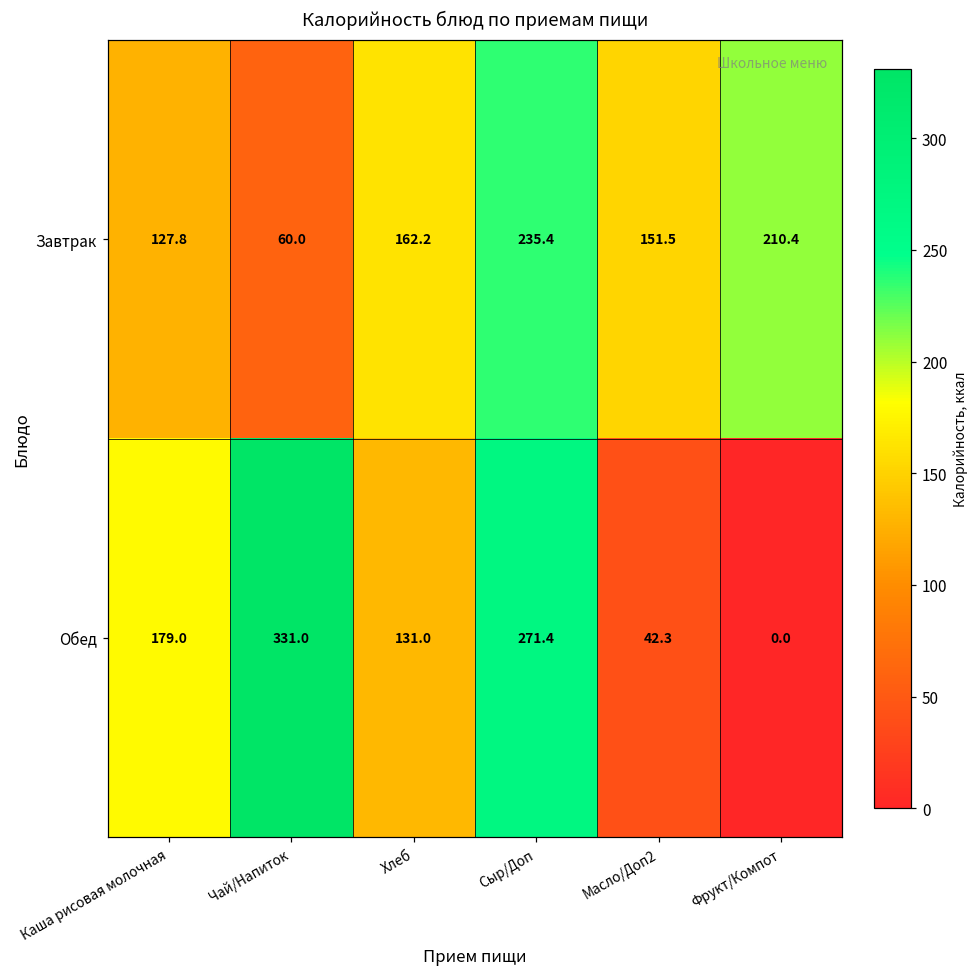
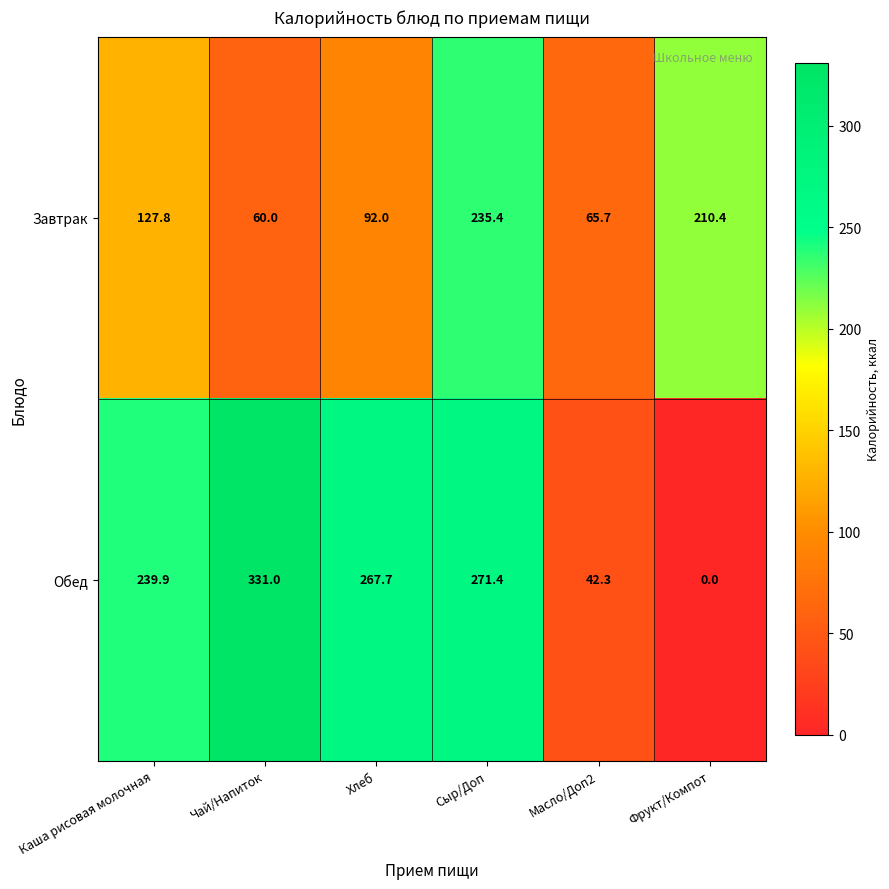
Завтрак, Хлеб: 162.2 -> 92.0
Завтрак, Масло/Доп2: 151.5 -> 65.7
Обед, Каша рисовая молочная: 179.0 -> 239.9
Обед, Хлеб: 131.0 -> 267.7
